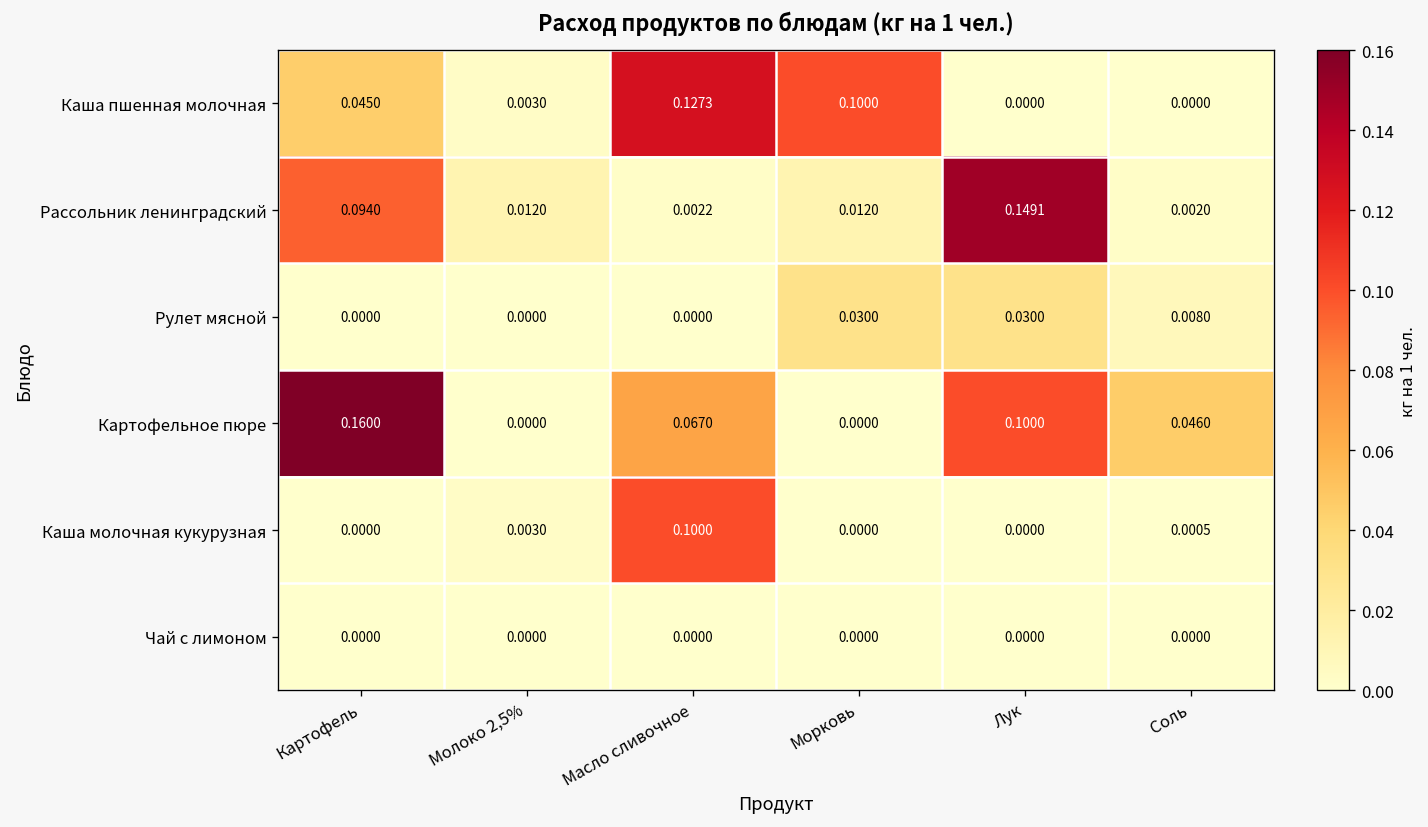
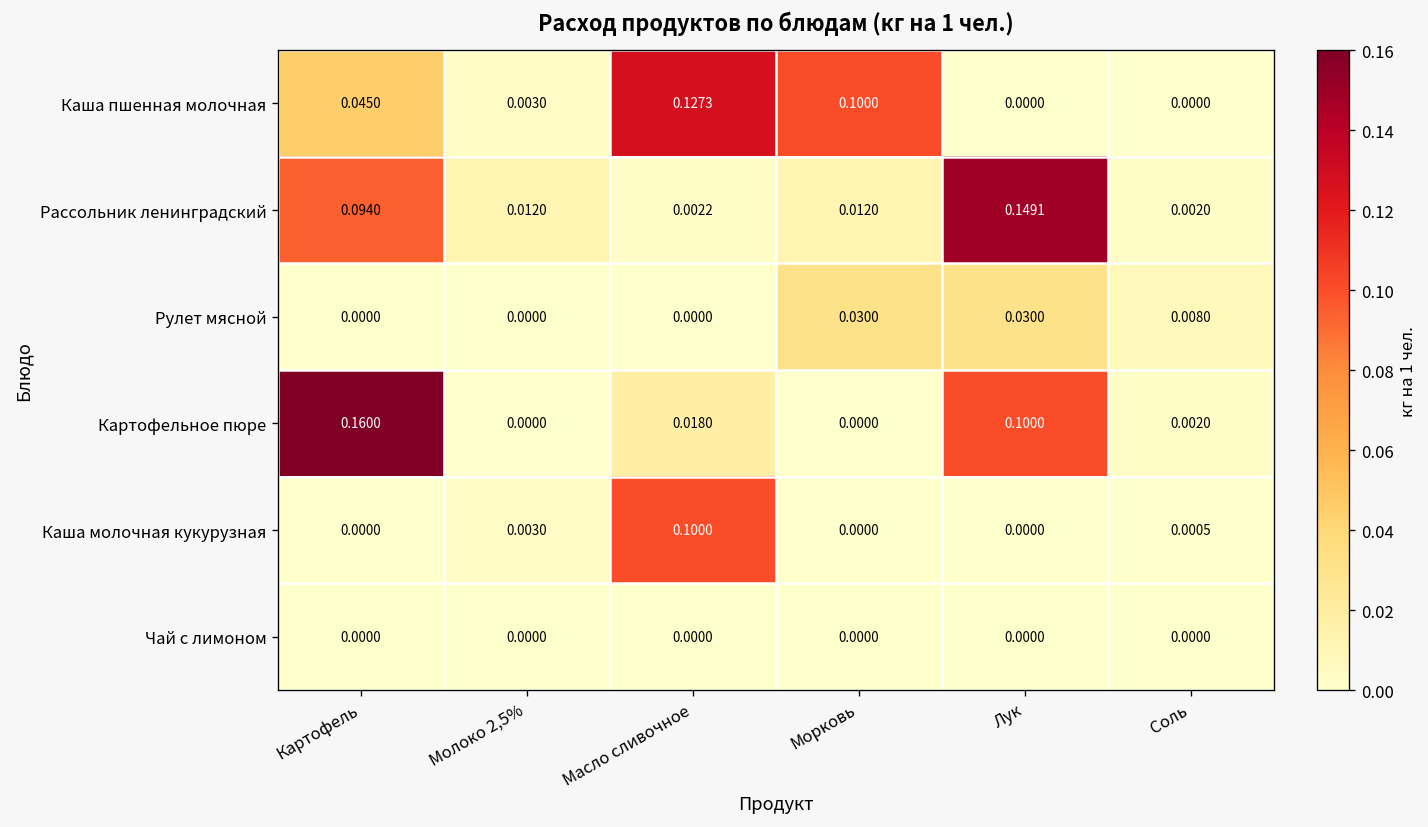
Картофельное пюре, Масло сливочное: 0.0670 -> 0.0180
Картофельное пюре, Соль: 0.0460 -> 0.0020
